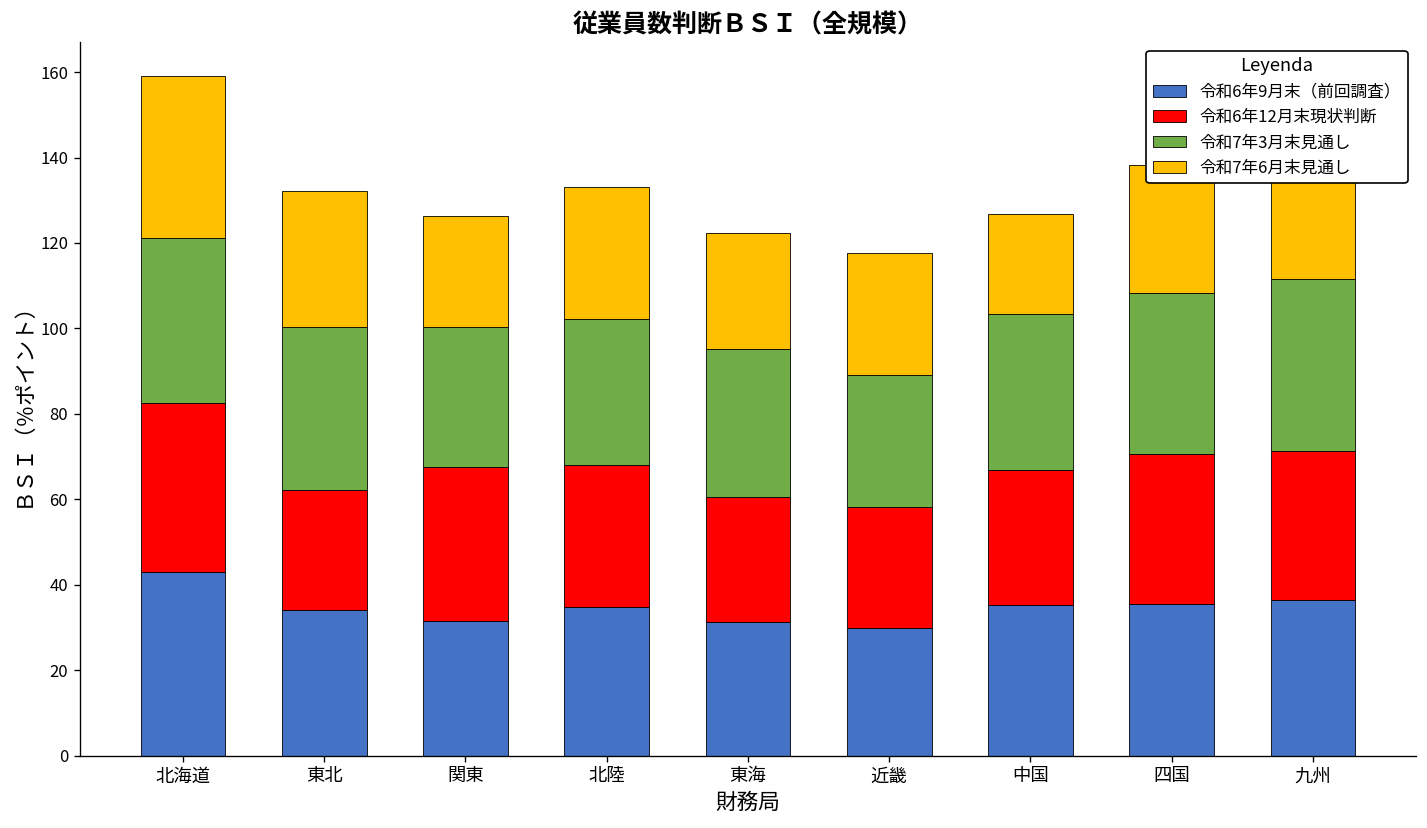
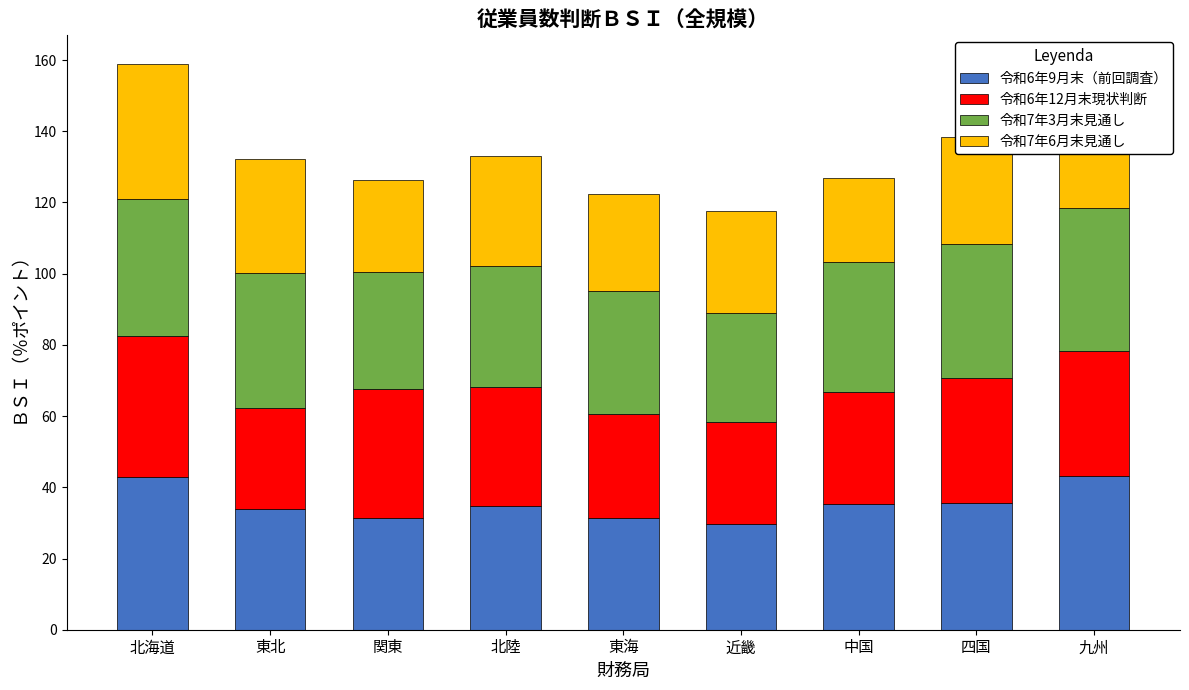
令和6年9月末（前回調査）, 九州: 36 -> 43
